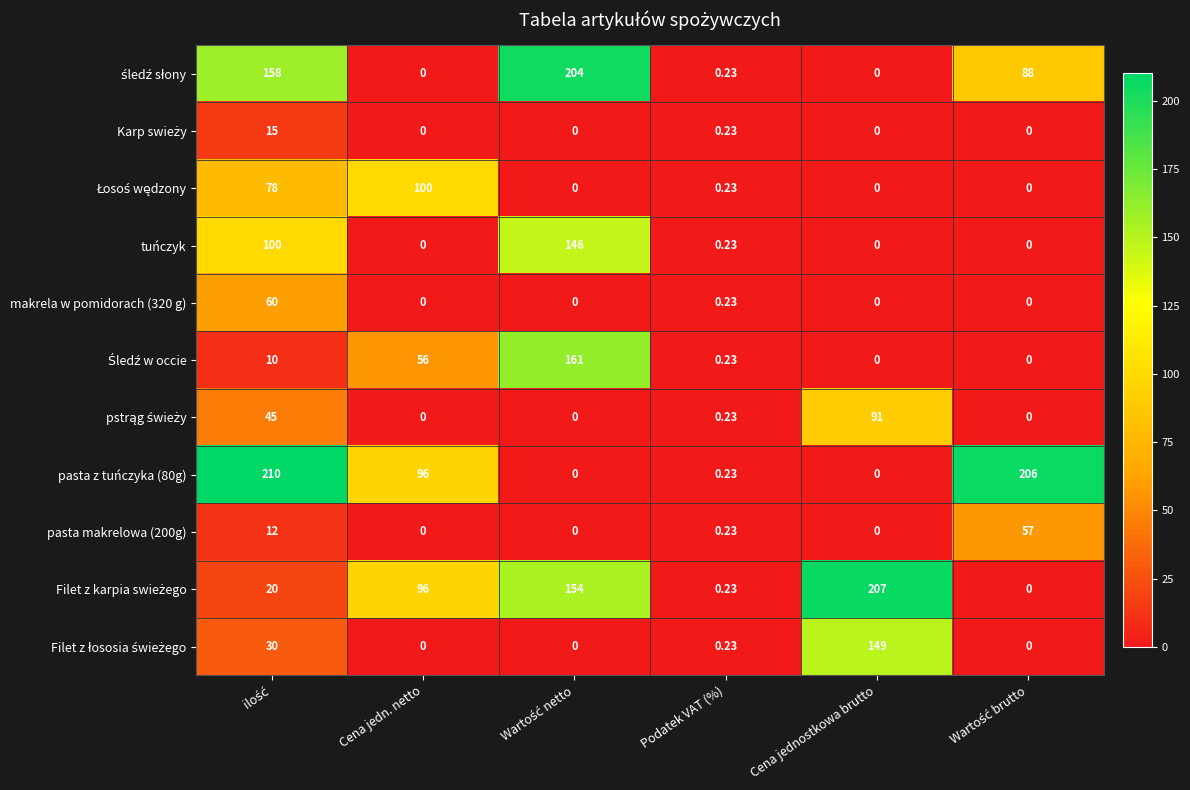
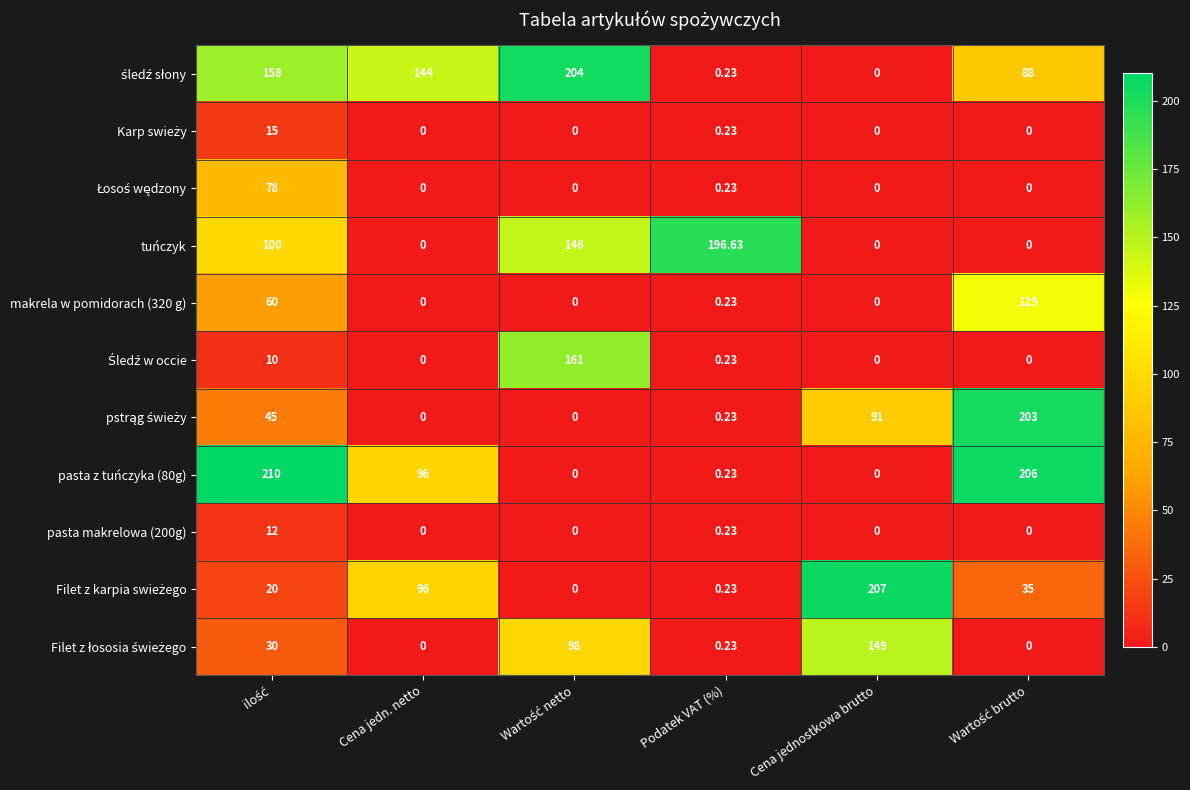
śledź słony, Cena jedn. netto: 0 -> 144
Łosoś wędzony, Cena jedn. netto: 100 -> 0
tuńczyk, Podatek VAT (%): 0.23 -> 196.63
makrela w pomidorach (320 g), Wartość brutto: 0 -> 129
Śledź w occie, Cena jedn. netto: 56 -> 0
pstrąg świeży, Wartość brutto: 0 -> 203
pasta makrelowa (200g), Wartość brutto: 57 -> 0
Filet z karpia swieżego, Wartość netto: 154 -> 0
Filet z karpia swieżego, Wartość brutto: 0 -> 35
Filet z łososia świeżego, Wartość netto: 0 -> 98
